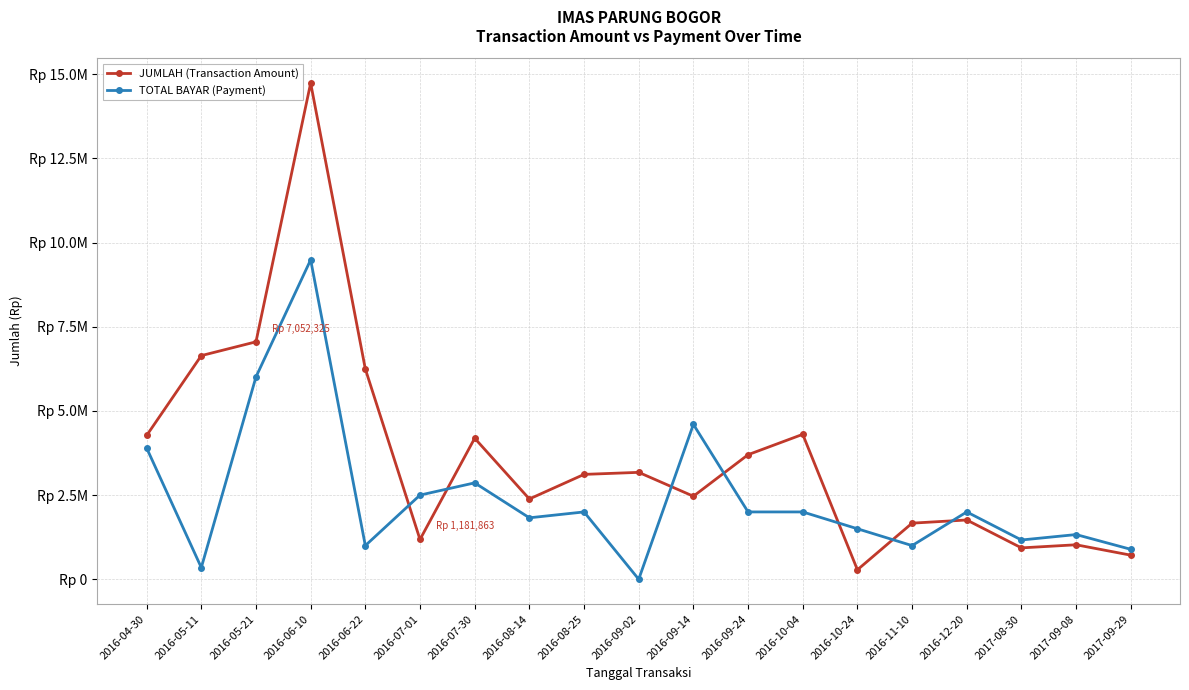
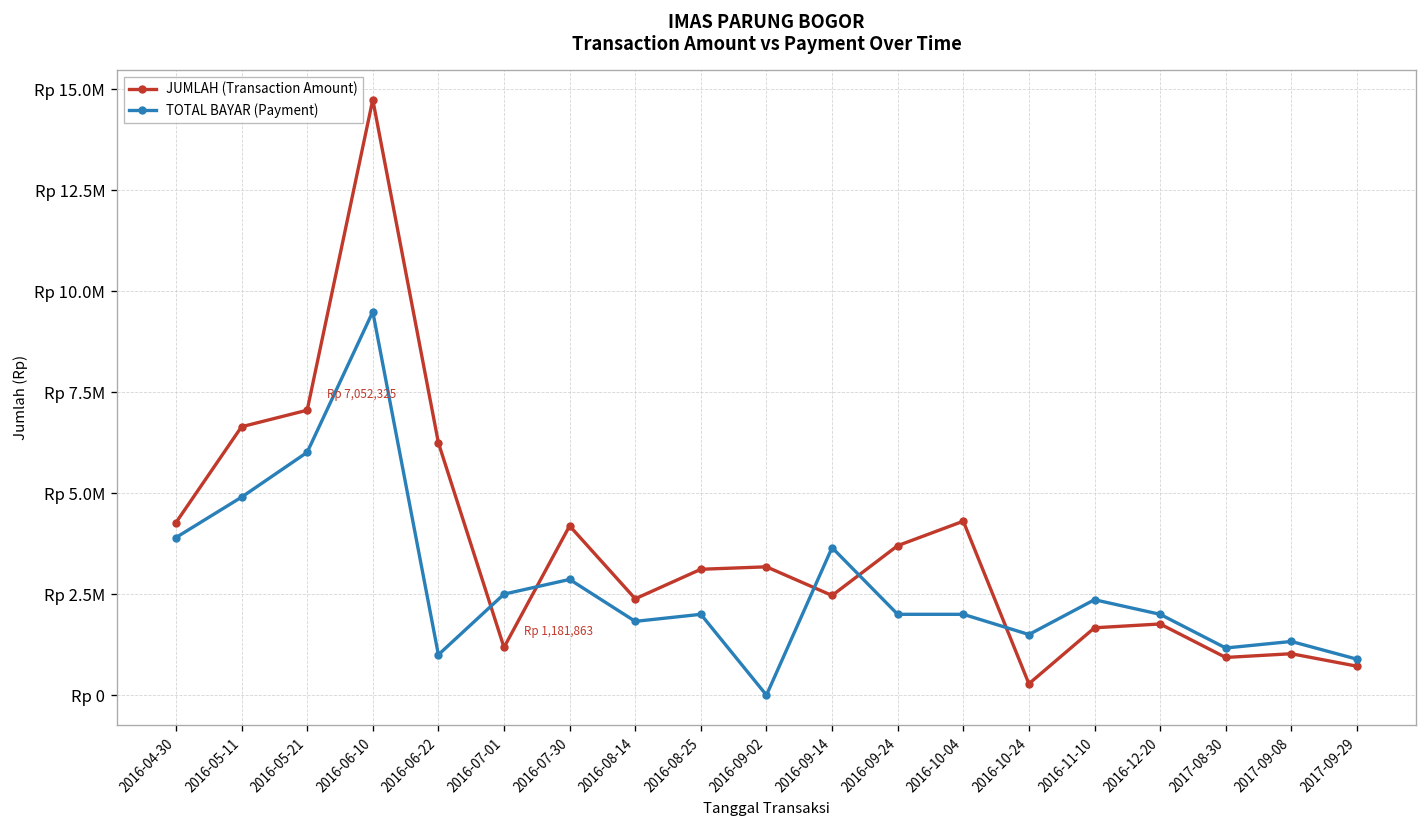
TOTAL BAYAR (Payment), 2016-05-11: Rp 300000 -> Rp 4900000
TOTAL BAYAR (Payment), 2016-09-14: Rp 4600000 -> Rp 3700000
TOTAL BAYAR (Payment), 2016-11-10: Rp 1000000 -> Rp 2400000
